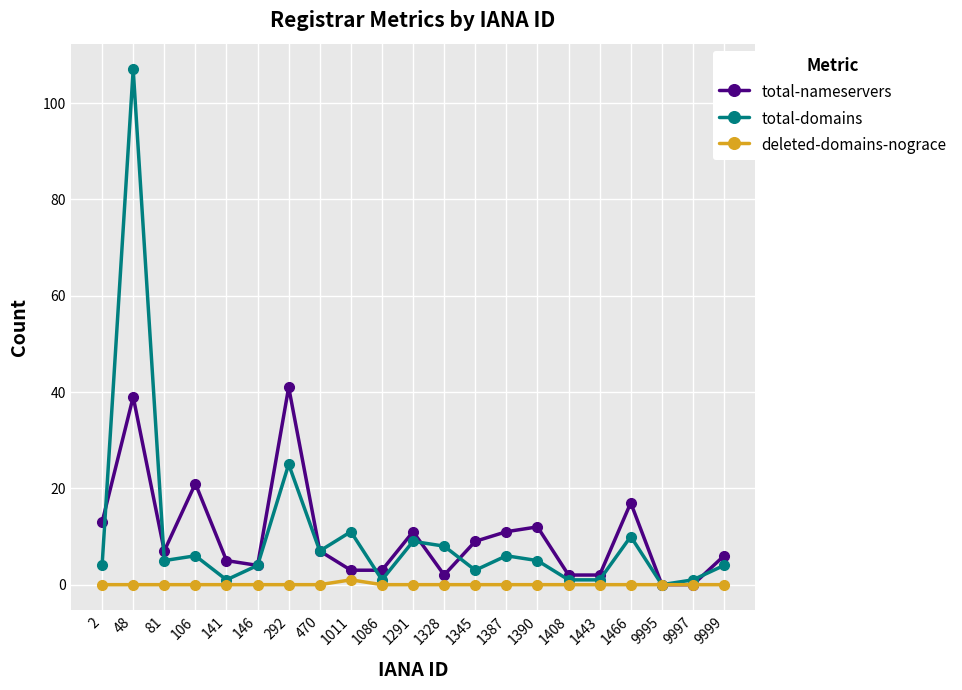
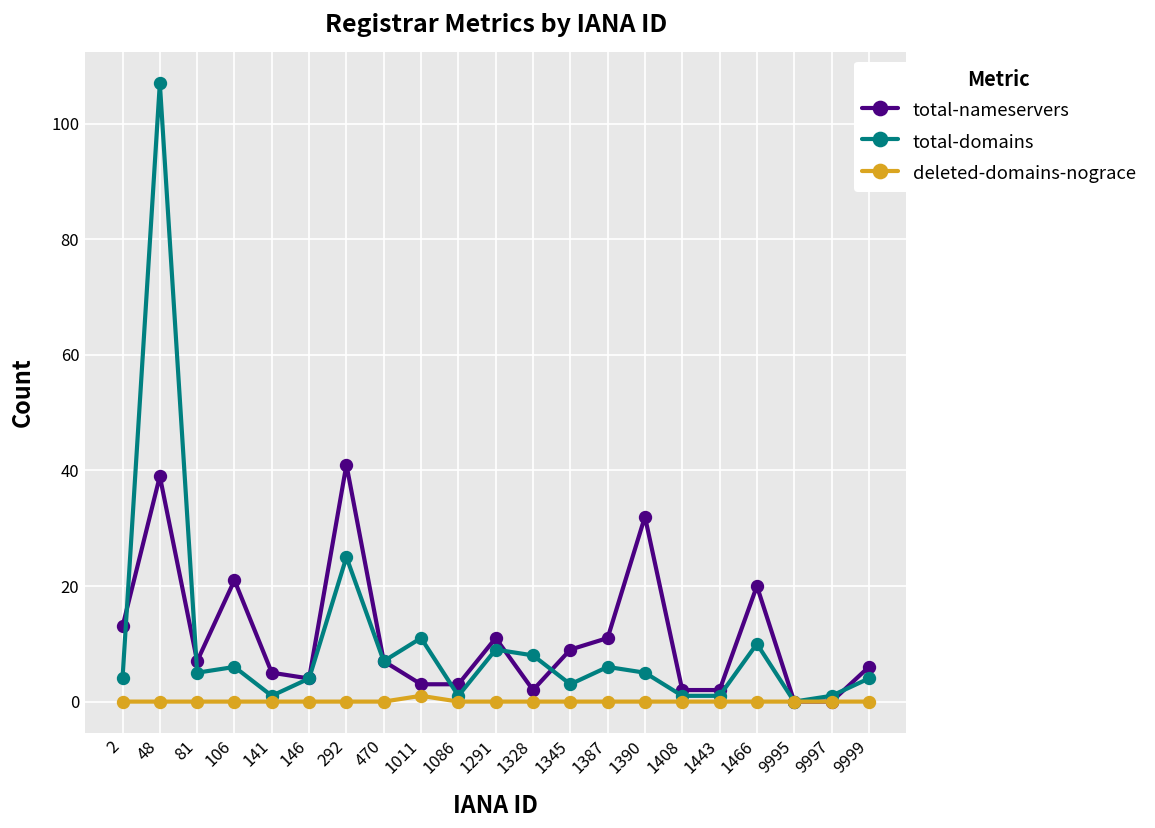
total-nameservers, 1390: 12 -> 32
total-nameservers, 1466: 17 -> 20
